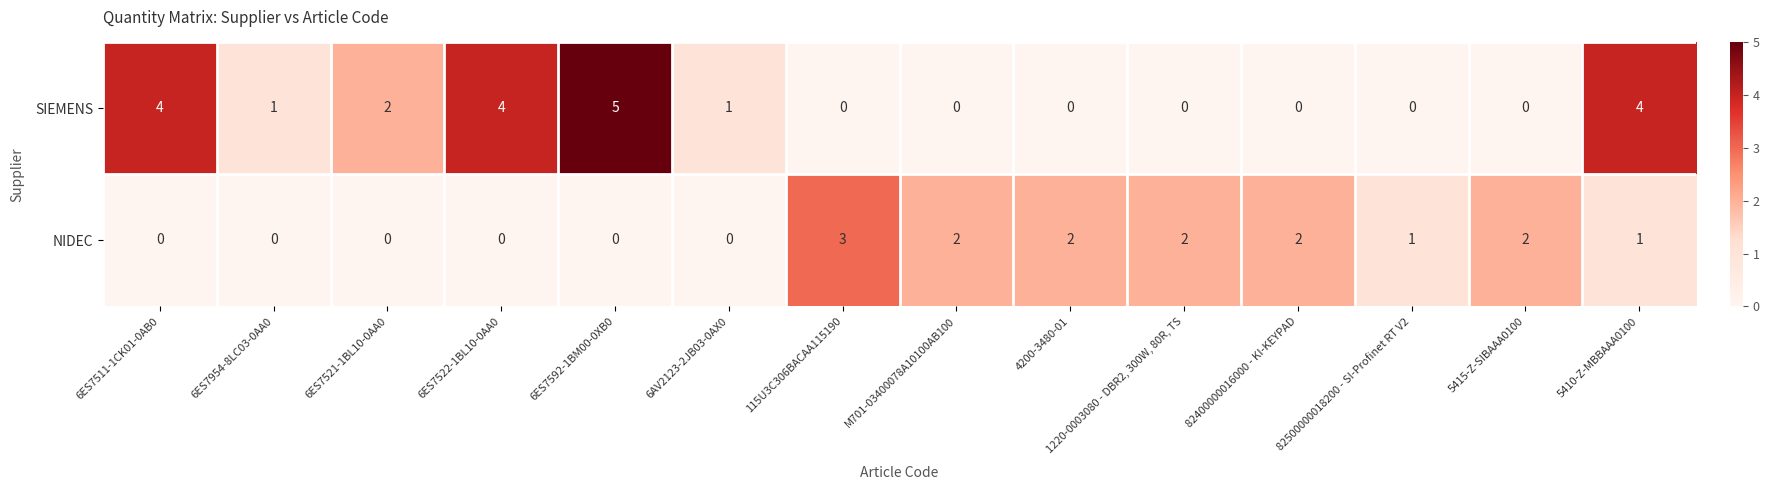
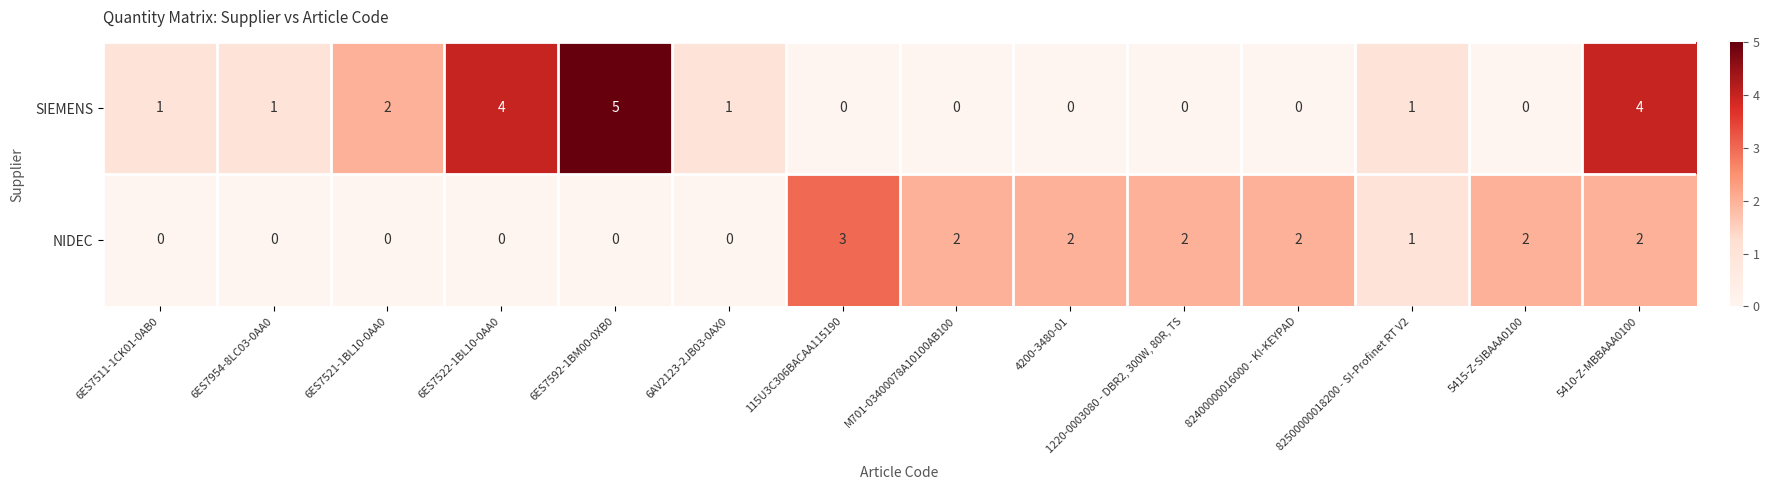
SIEMENS, 6ES7511-1CK01-0AB0: 4 -> 1
SIEMENS, 82500000018200 - SI-Profinet RT V2: 0 -> 1
NIDEC, 5410-Z-MBBAAA0100: 1 -> 2
